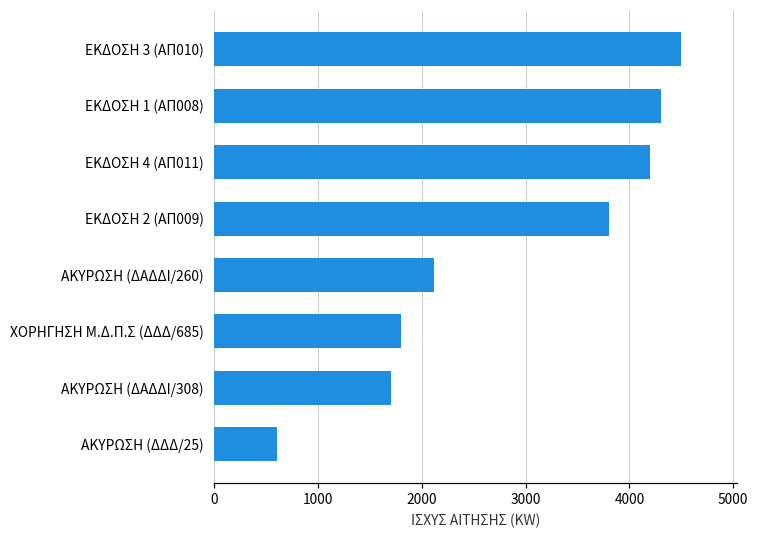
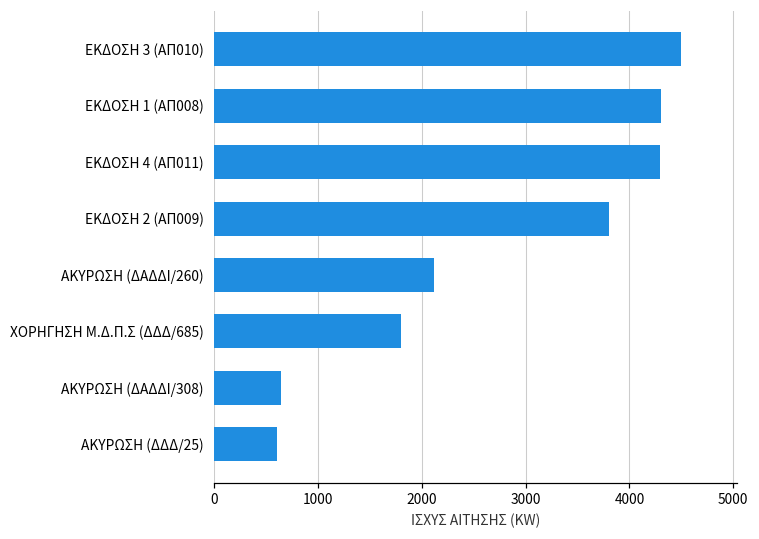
ΕΚΔΟΣΗ 4 (ΑΠ011): 4200 -> 4300
ΑΚΥΡΩΣΗ (ΔΑΔΔΙ/308): 1700 -> 600
